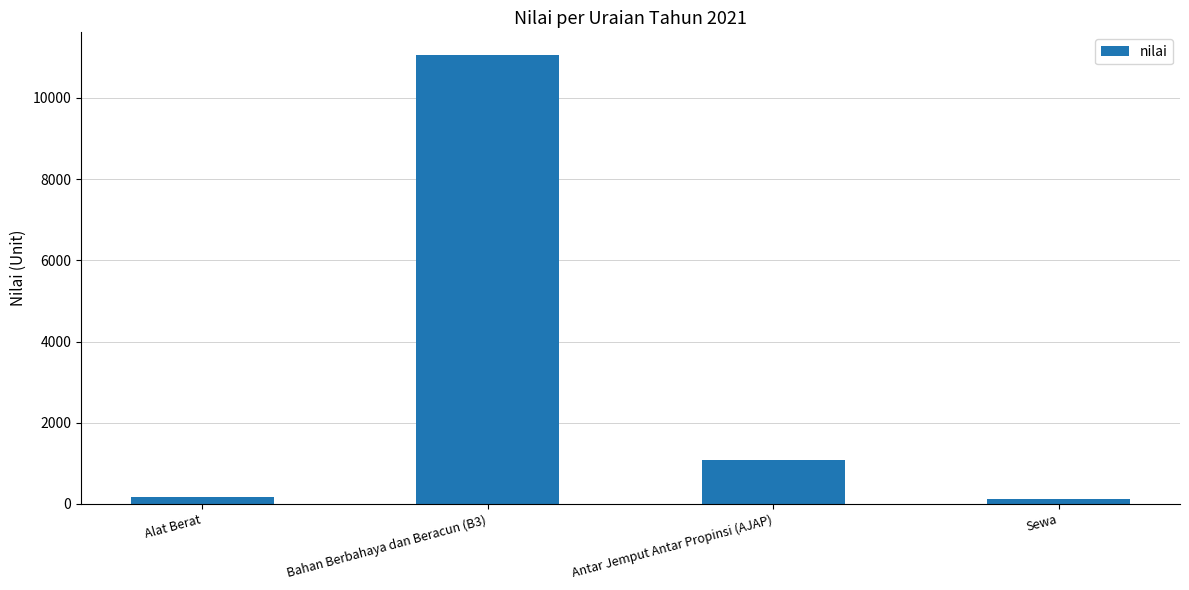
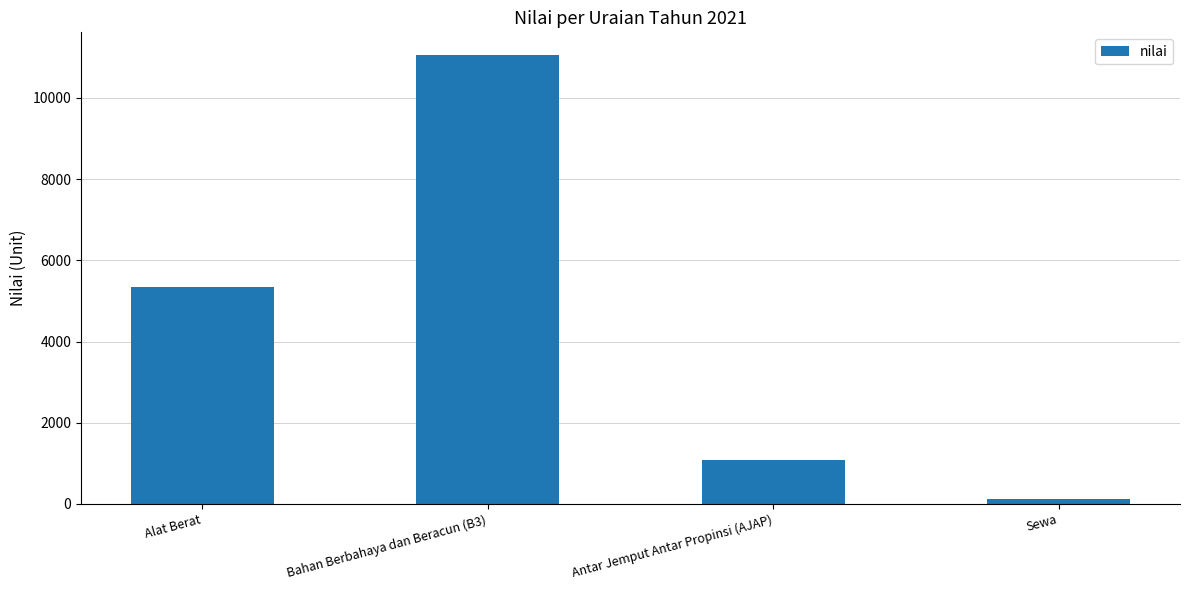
Alat Berat: 200 -> 5300
